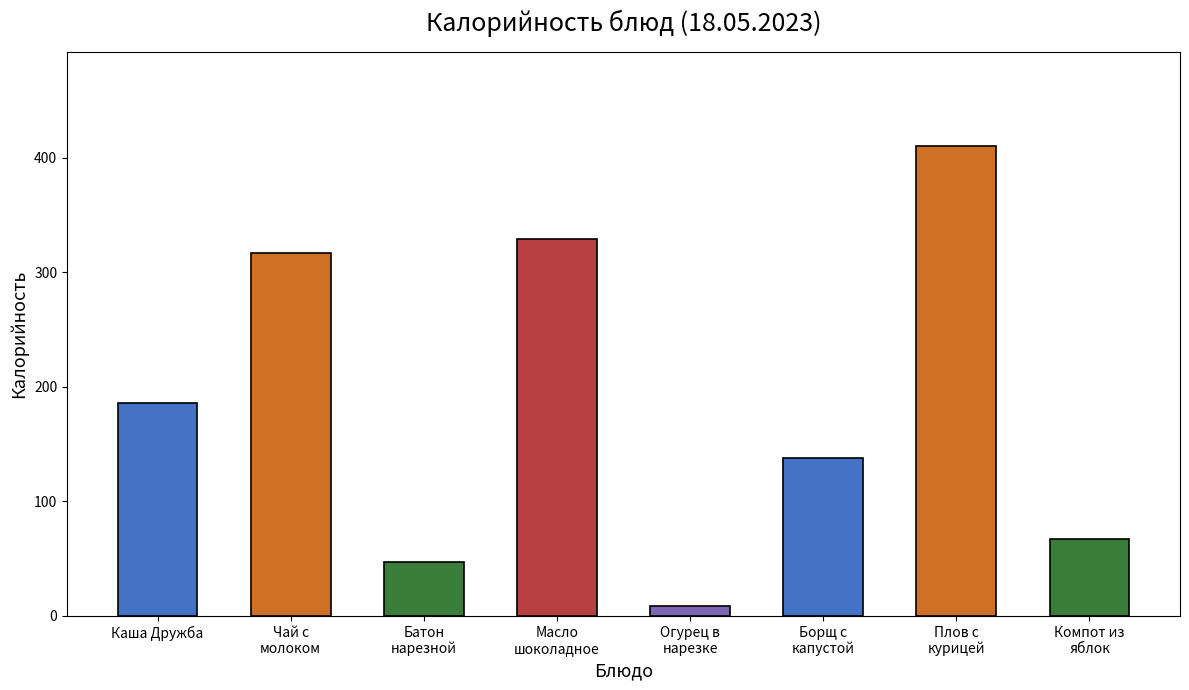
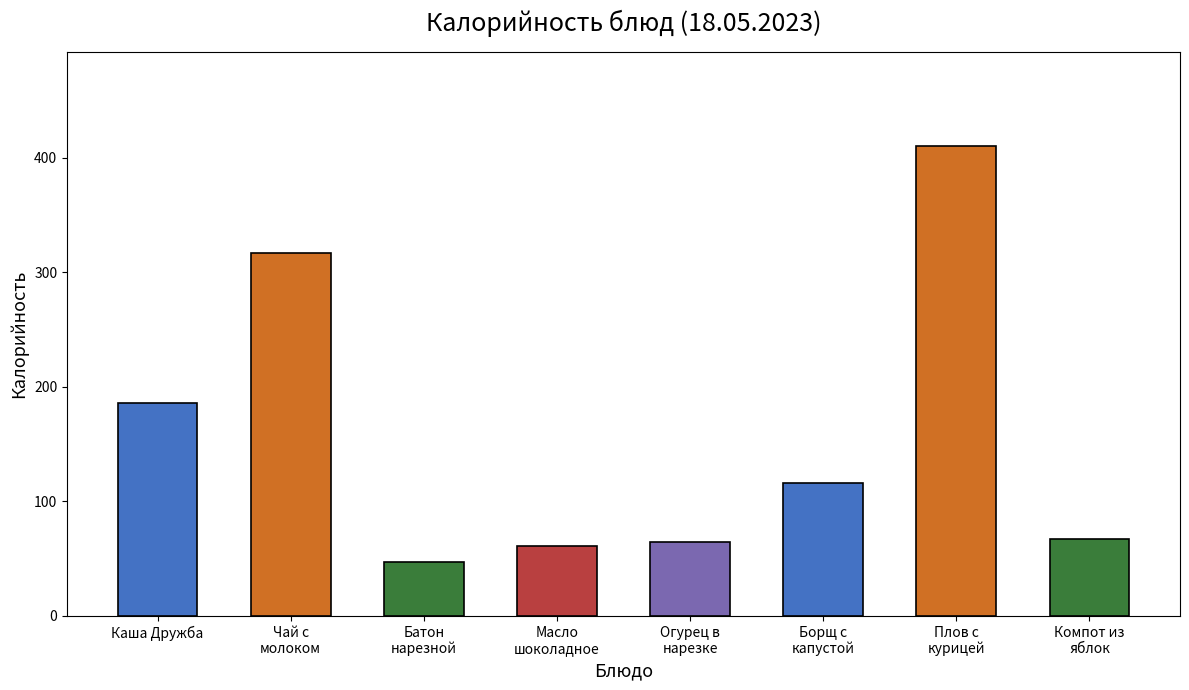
Масло шоколадное: 329 -> 61
Огурец в нарезке: 9 -> 65
Борщ с капустой: 138 -> 116
